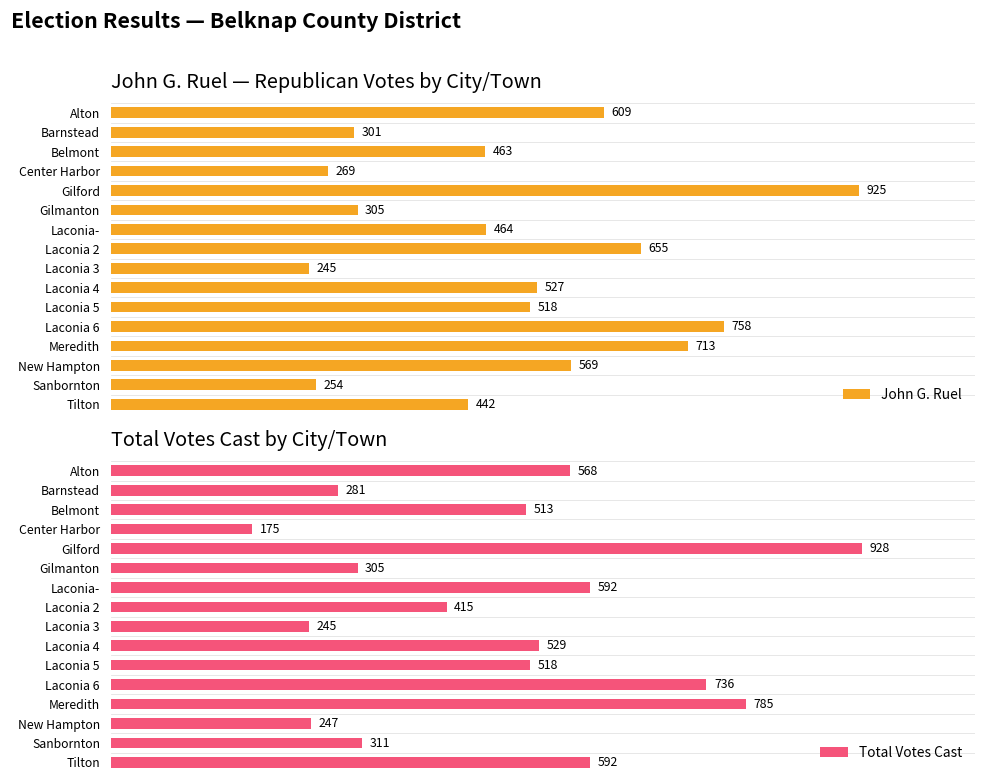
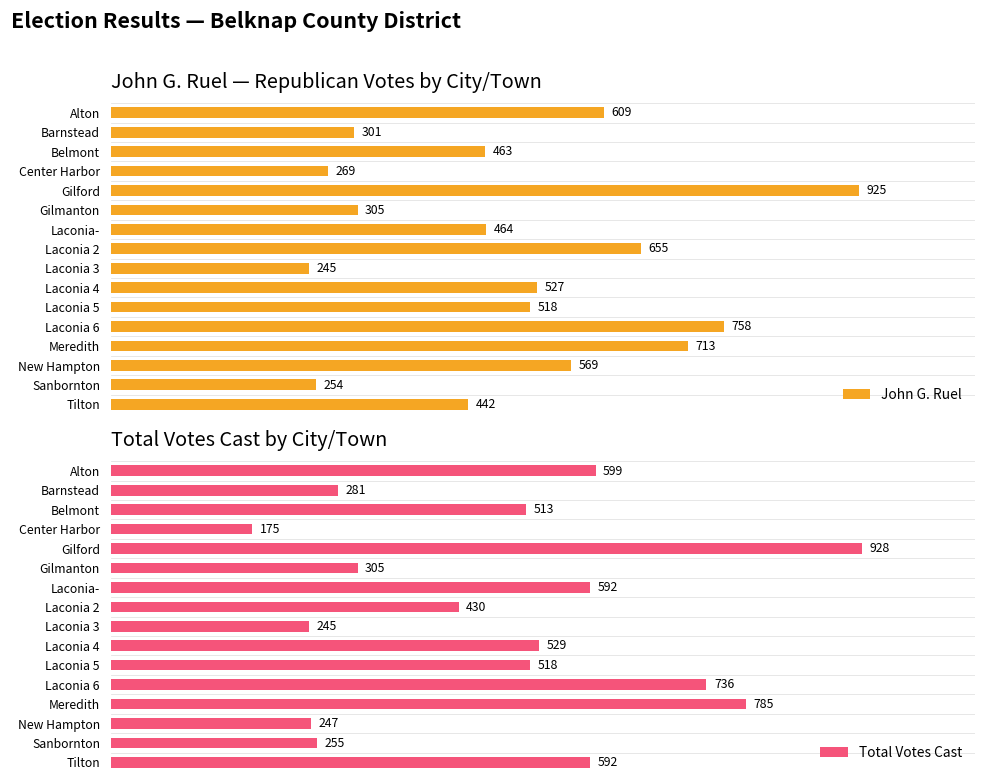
Total Votes Cast by City/Town, Alton: 568 -> 599
Total Votes Cast by City/Town, Laconia 2: 415 -> 430
Total Votes Cast by City/Town, Sanbornton: 311 -> 255
